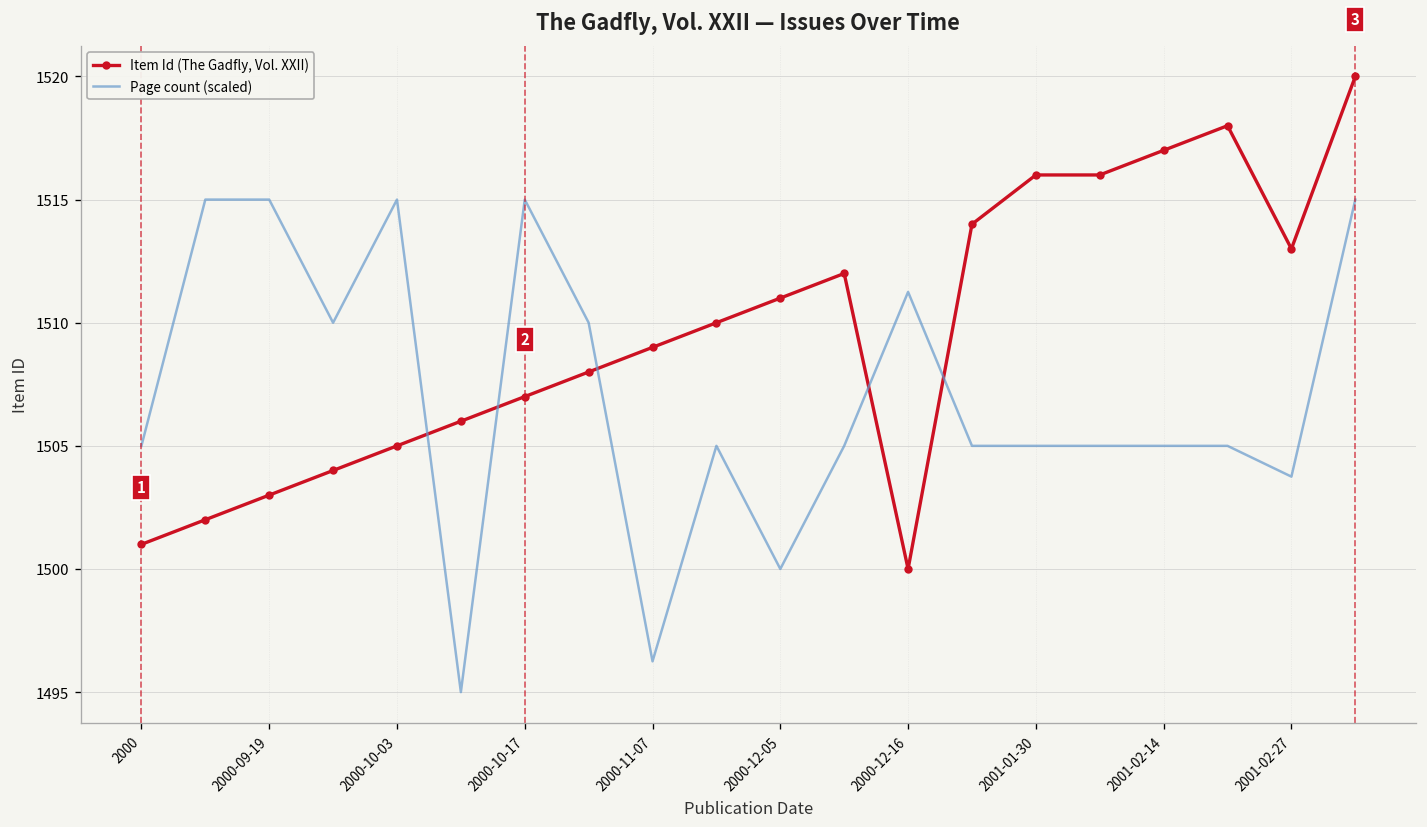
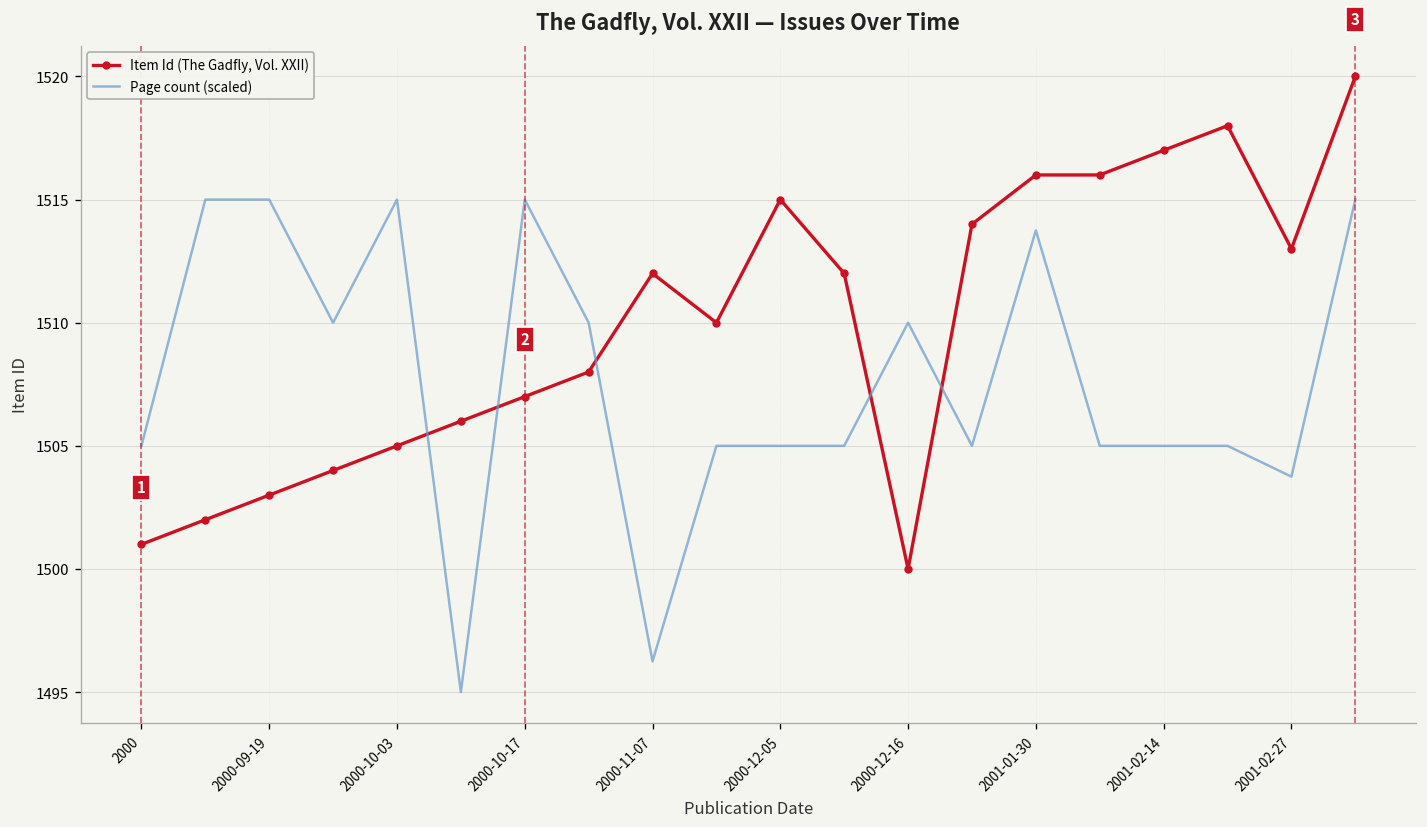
Item Id (The Gadfly, Vol. XXII), 2000-11-07: 1509 -> 1512
Item Id (The Gadfly, Vol. XXII), 2000-12-05: 1511 -> 1515
Page count (scaled), 2000-12-05: 1500.0 -> 1505.0
Page count (scaled), 2000-12-16: 1511.3 -> 1510.0
Page count (scaled), 2001-01-30: 1505.0 -> 1513.8
